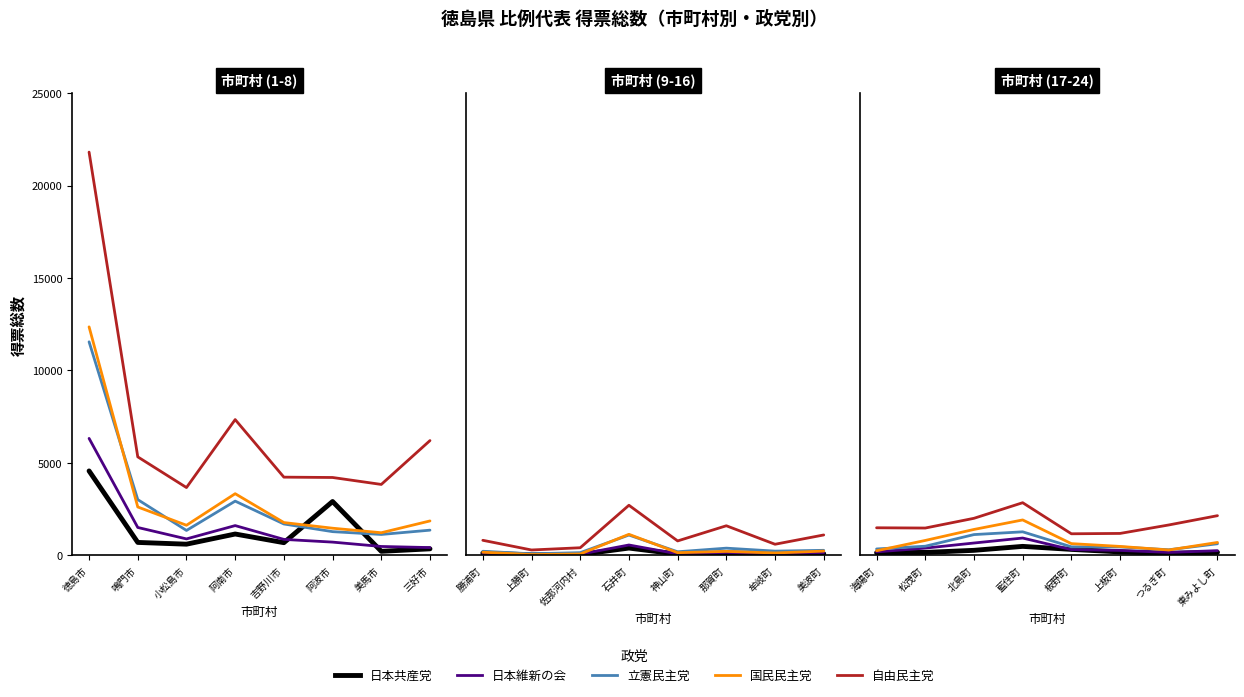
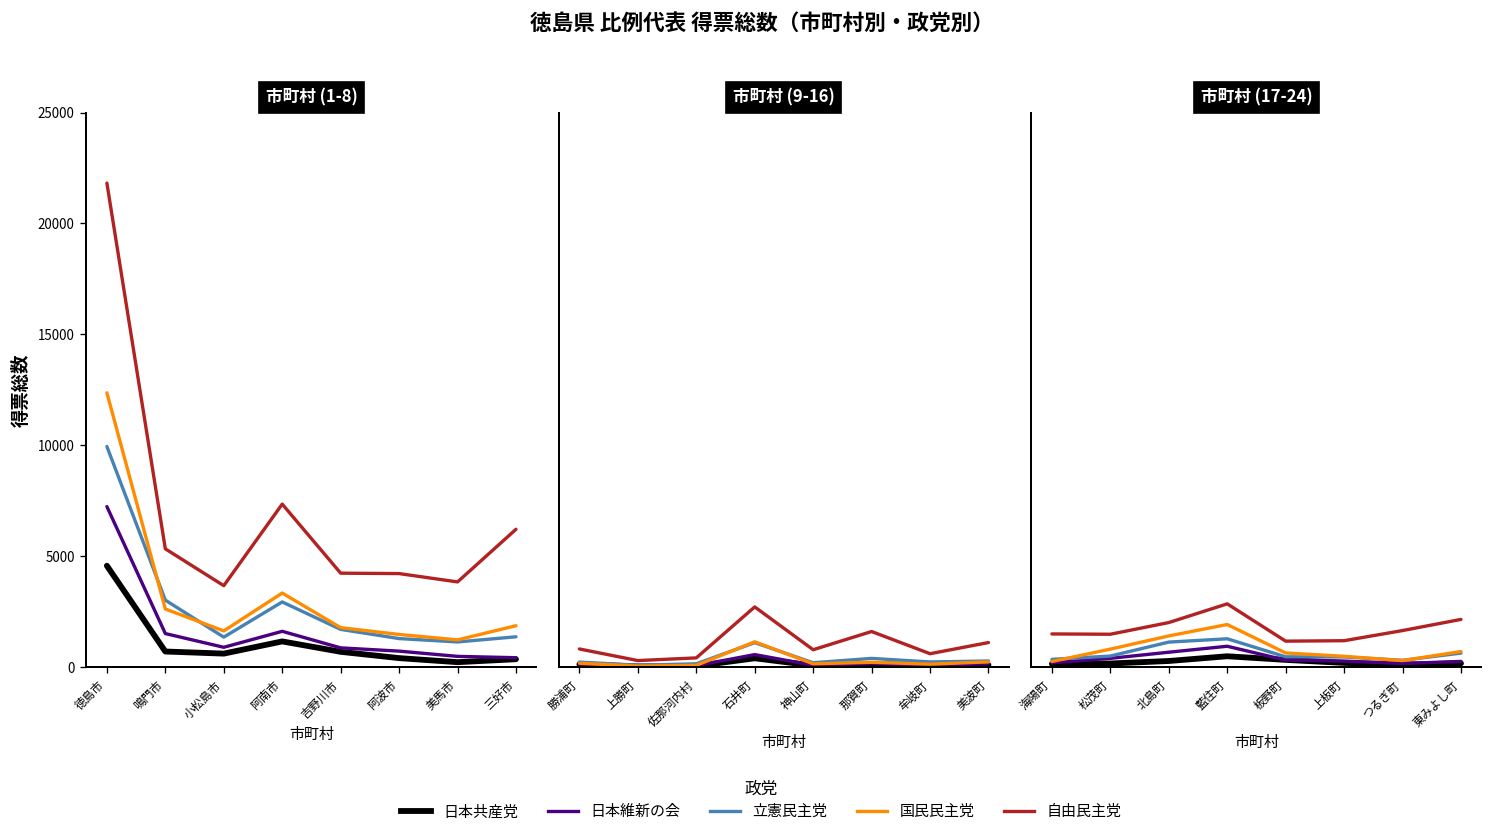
市町村 (1-8), 日本維新の会, 徳島市: 6300 -> 7200
市町村 (1-8), 立憲民主党, 徳島市: 11500 -> 9900
市町村 (1-8), 日本共産党, 阿波市: 2900 -> 400
